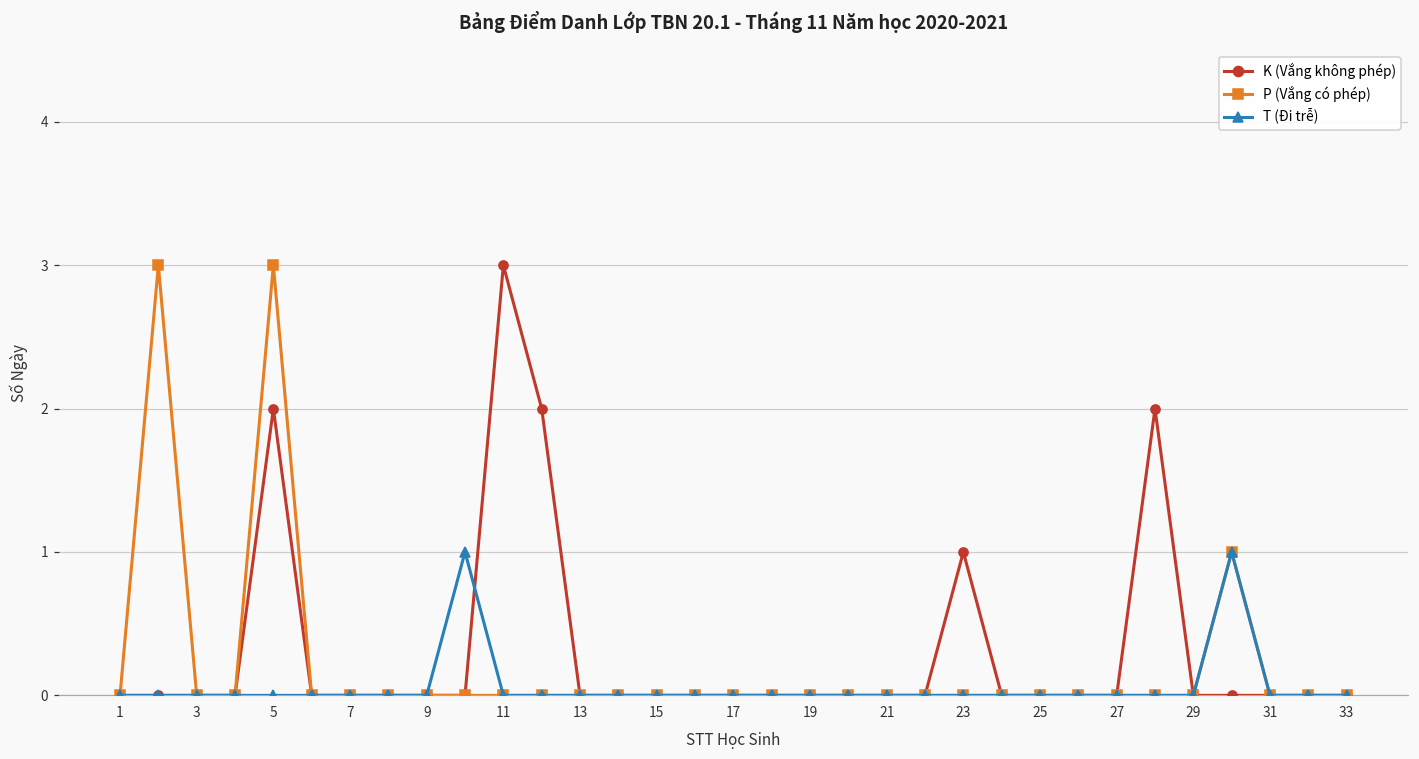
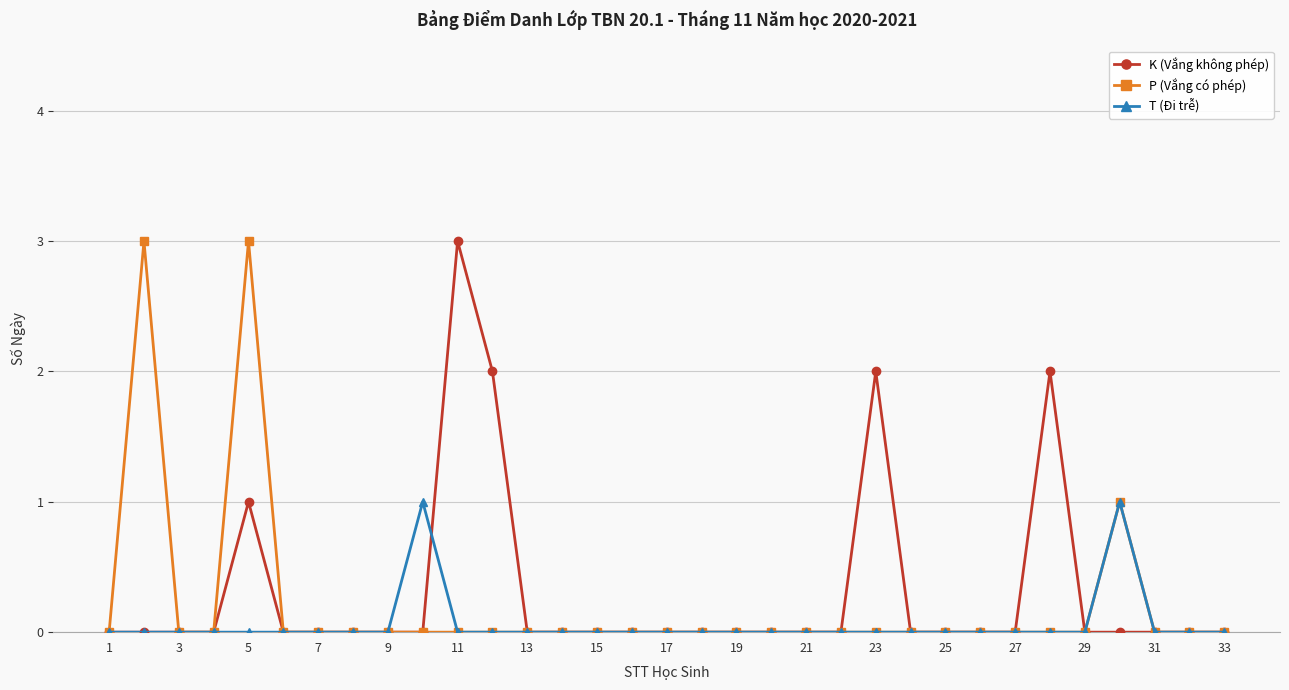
K (Vắng không phép), 5: 2 -> 1
K (Vắng không phép), 23: 1 -> 2
